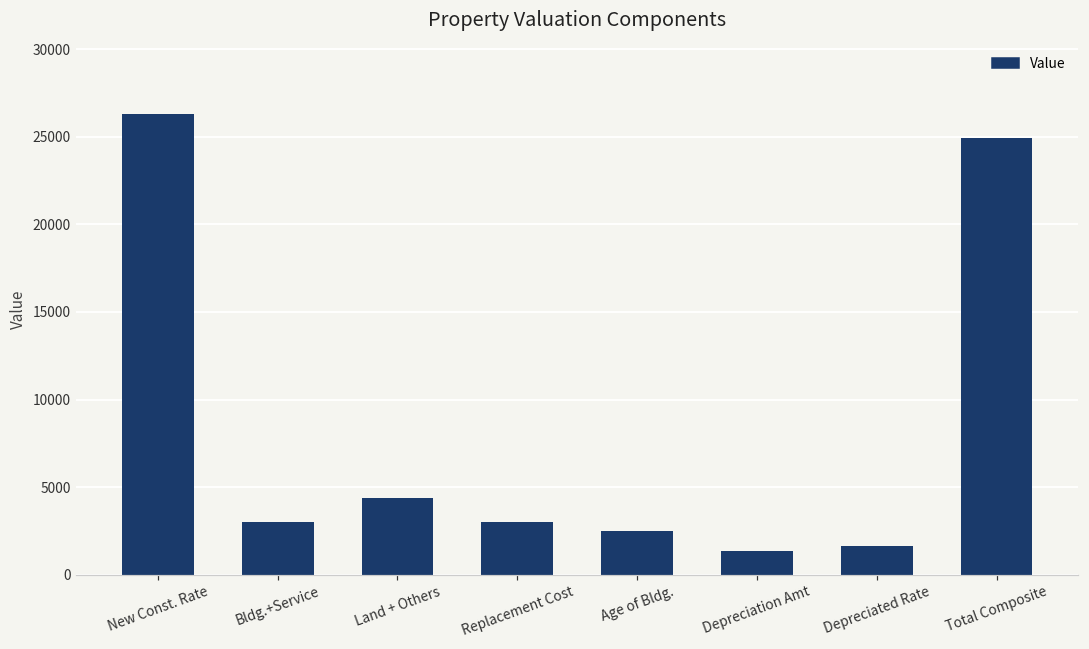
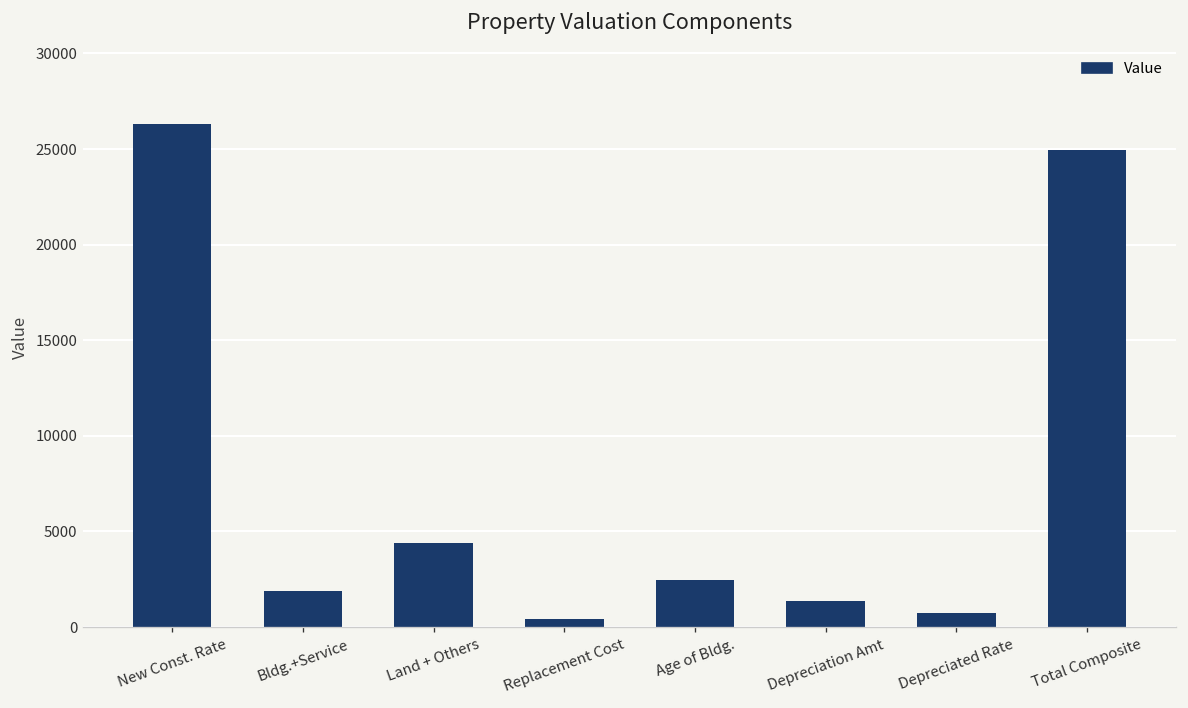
Bldg.+Service: 3000 -> 1900
Replacement Cost: 3000 -> 400
Depreciated Rate: 1700 -> 700
